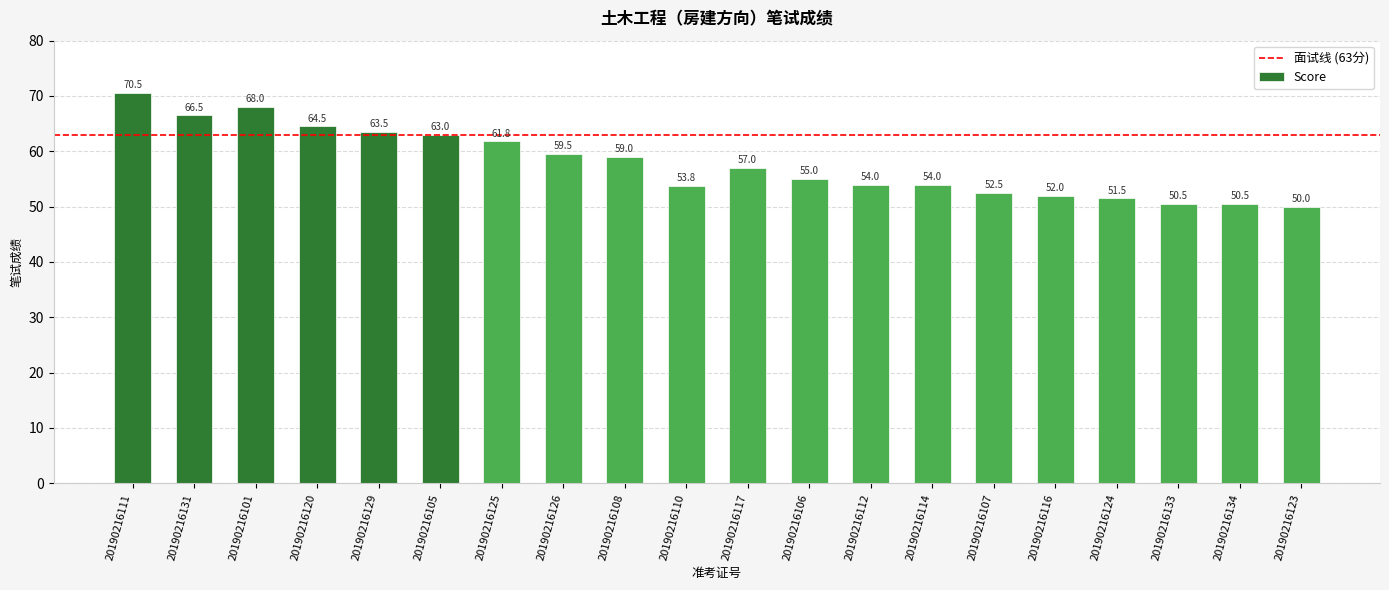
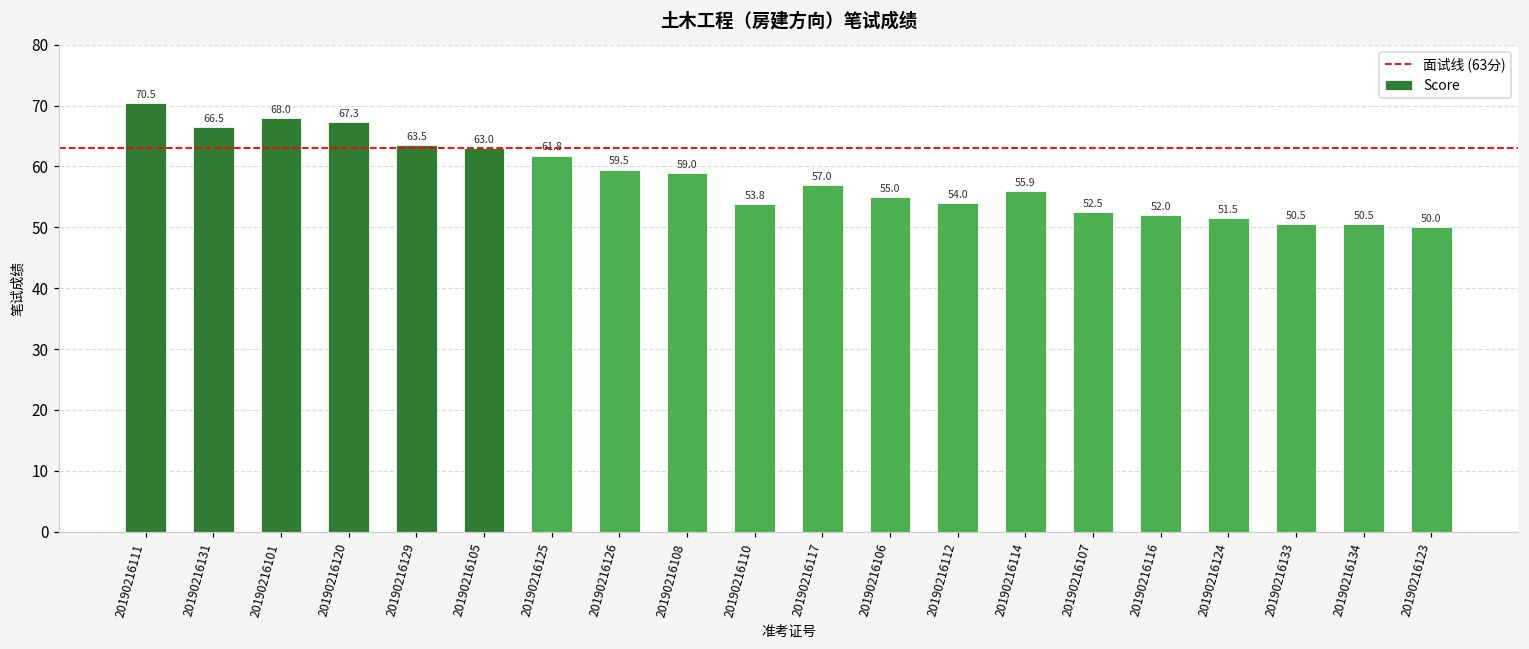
20190216120: 64.5 -> 67.3
20190216114: 54.0 -> 55.9
